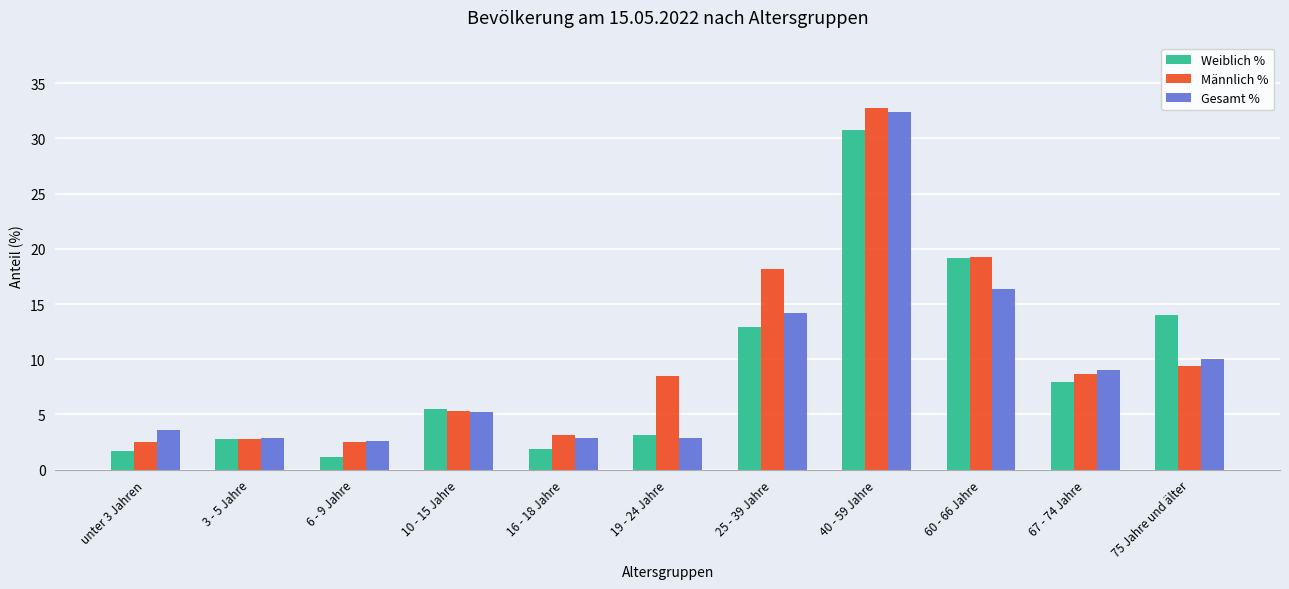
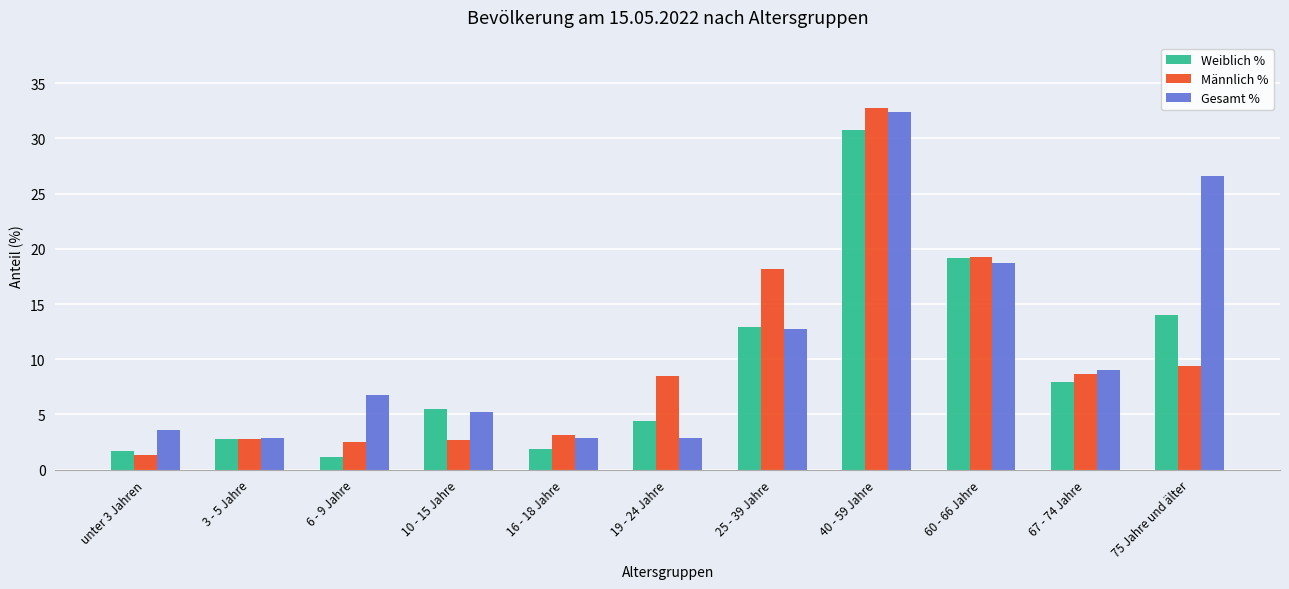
Männlich %, unter 3 Jahren: 2.5 -> 1.3
Gesamt %, 6 - 9 Jahre: 2.6 -> 6.8
Männlich %, 10 - 15 Jahre: 5.3 -> 2.7
Weiblich %, 19 - 24 Jahre: 3.1 -> 4.4
Gesamt %, 25 - 39 Jahre: 14.2 -> 12.7
Gesamt %, 60 - 66 Jahre: 16.4 -> 18.7
Gesamt %, 75 Jahre und älter: 10.0 -> 26.6
